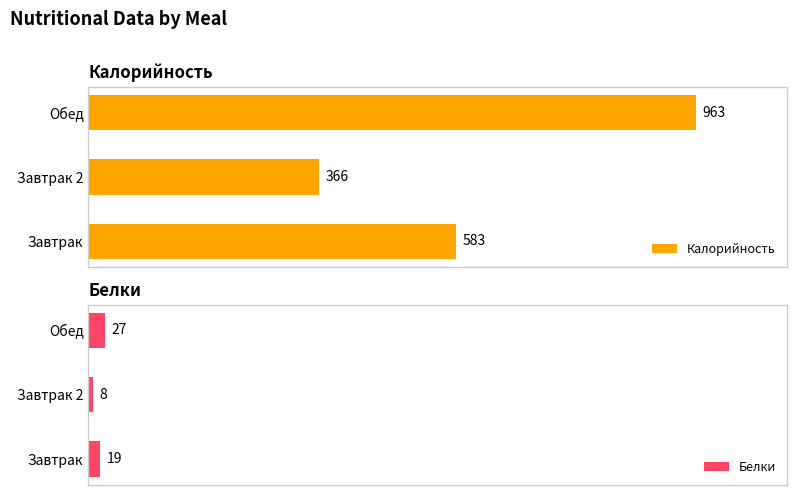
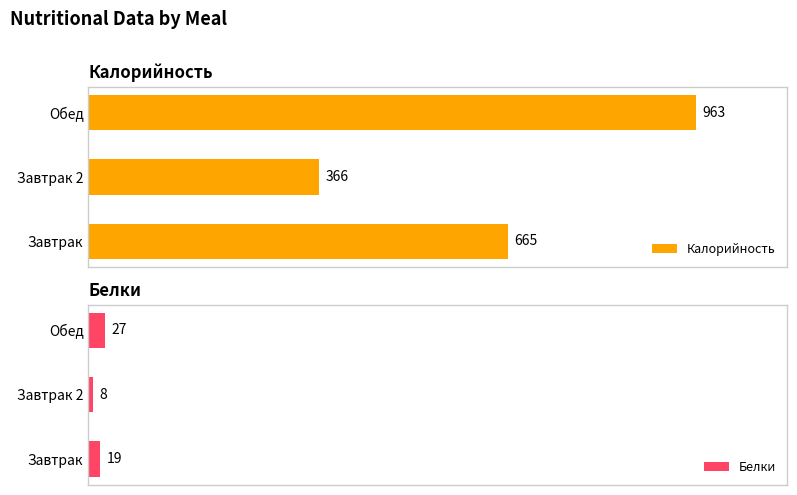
Калорийность, Завтрак: 583 -> 665
